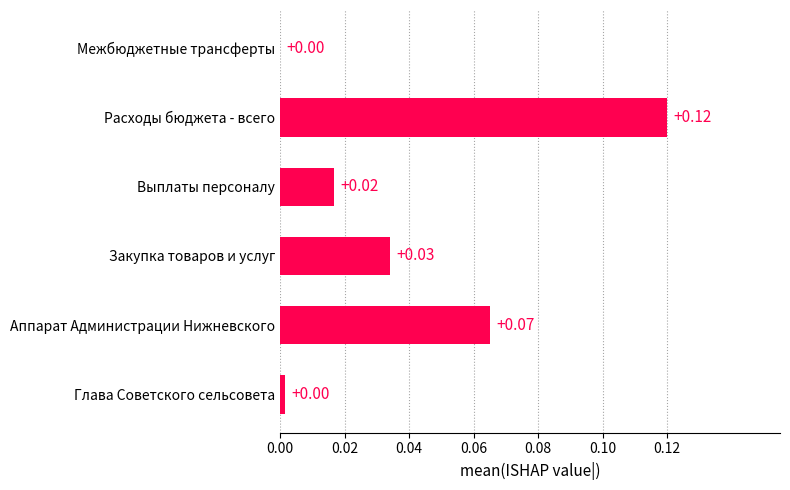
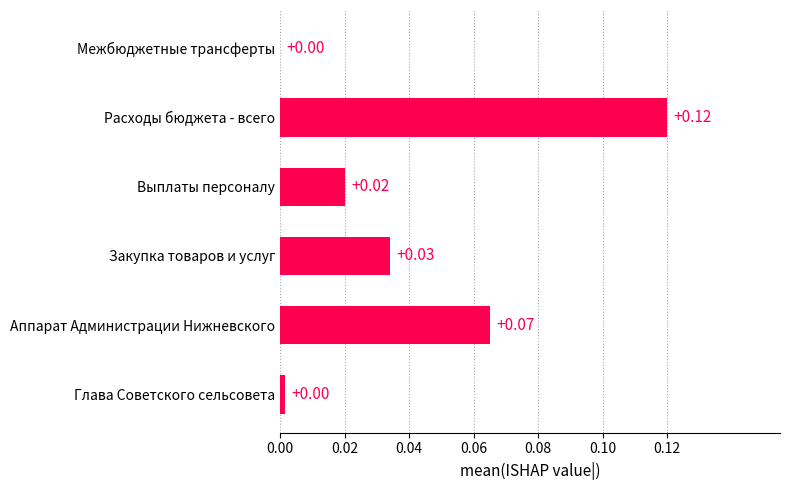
Выплаты персоналу: 0.017 -> 0.020
